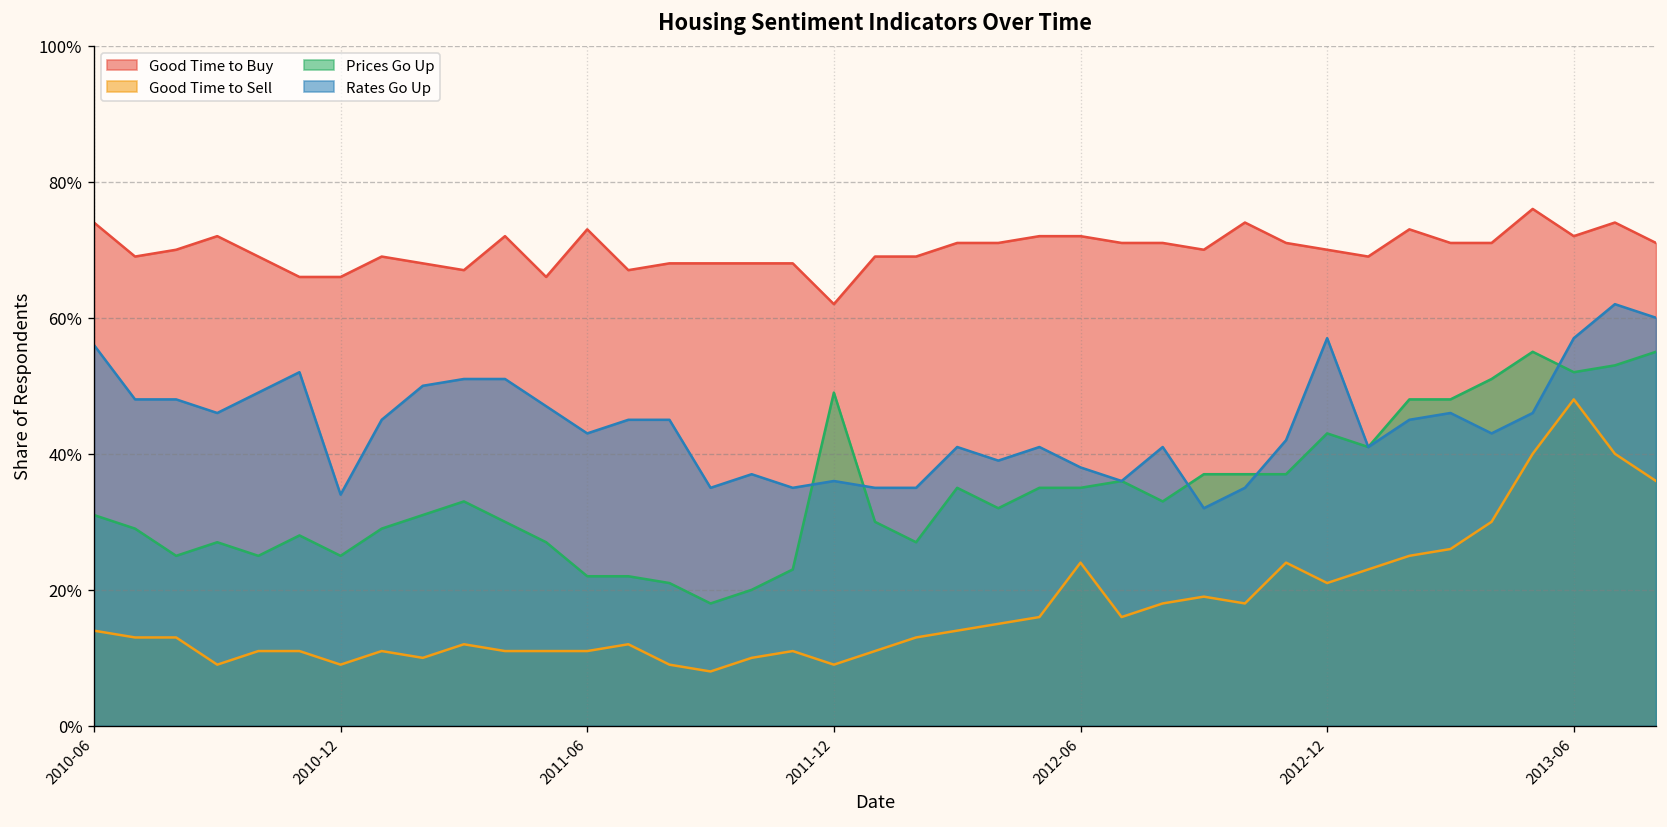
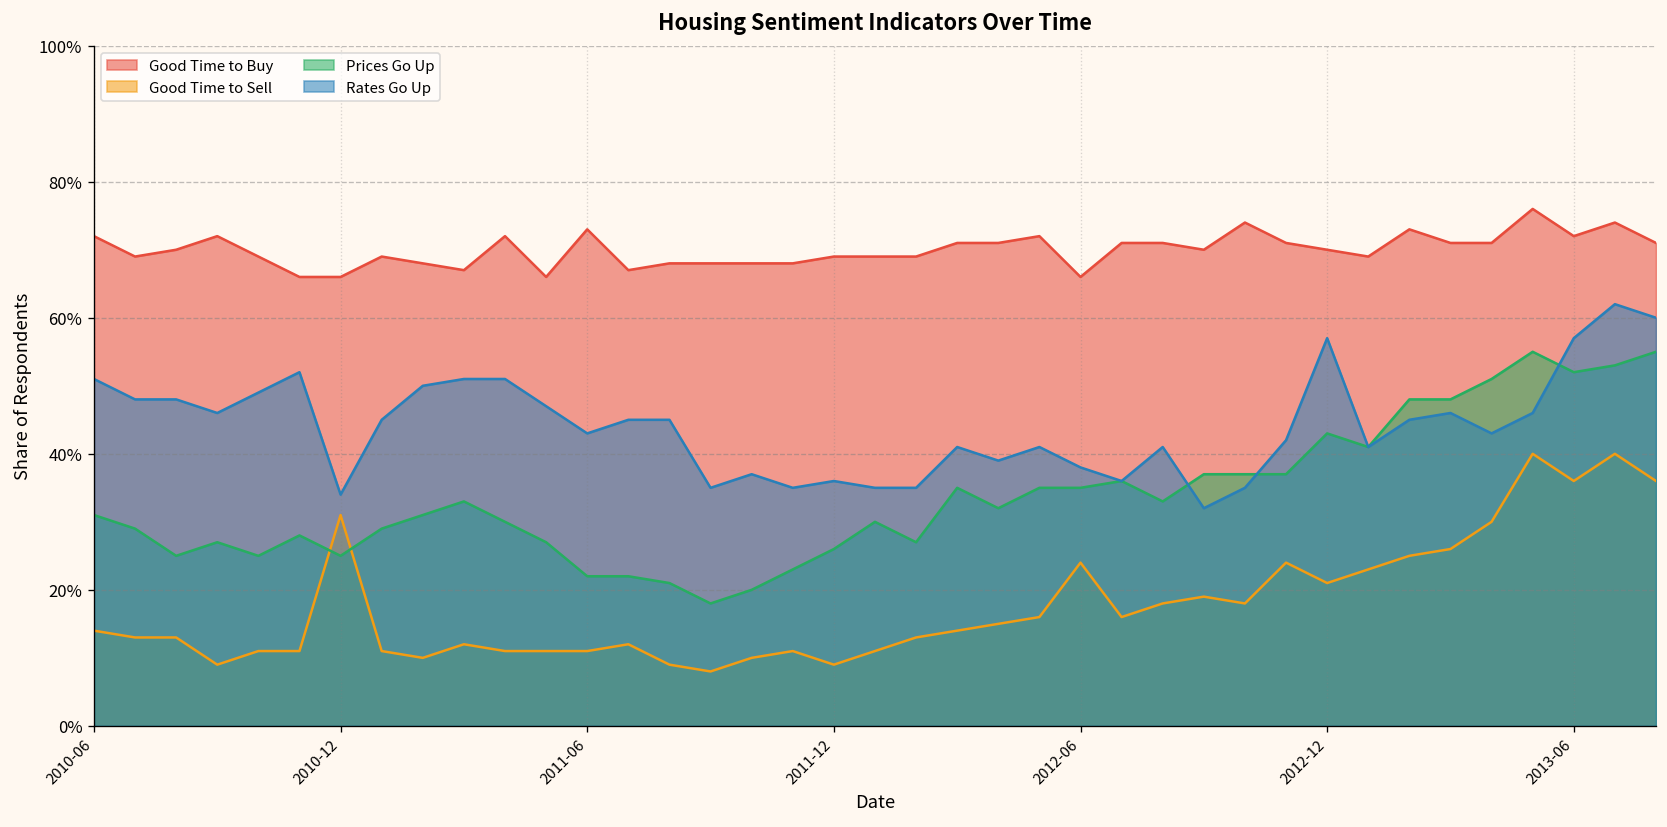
Good Time to Buy, 2010-06: 74% -> 72%
Rates Go Up, 2010-06: 56% -> 51%
Good Time to Sell, 2010-12: 9% -> 31%
Good Time to Buy, 2011-12: 62% -> 69%
Prices Go Up, 2011-12: 49% -> 26%
Good Time to Buy, 2012-06: 72% -> 66%
Good Time to Sell, 2013-06: 48% -> 36%
